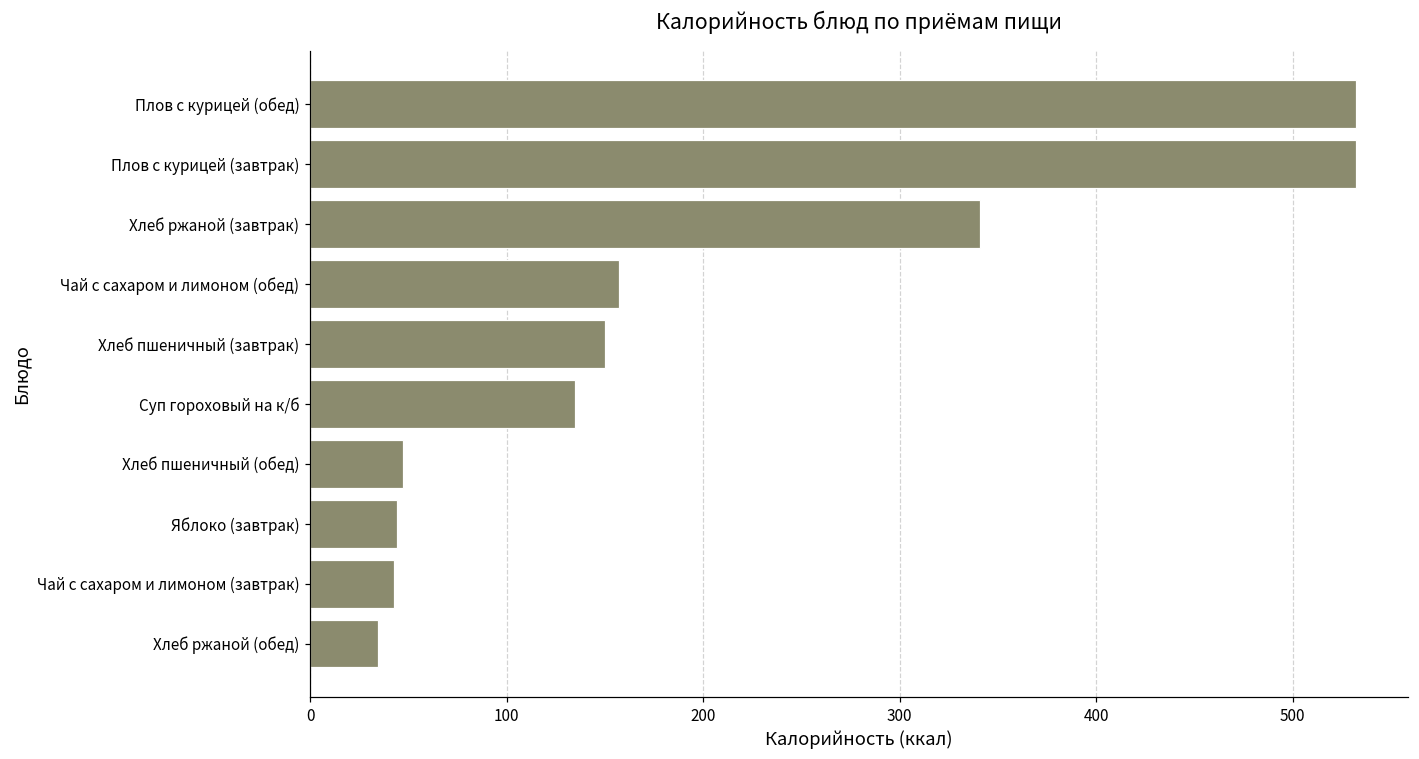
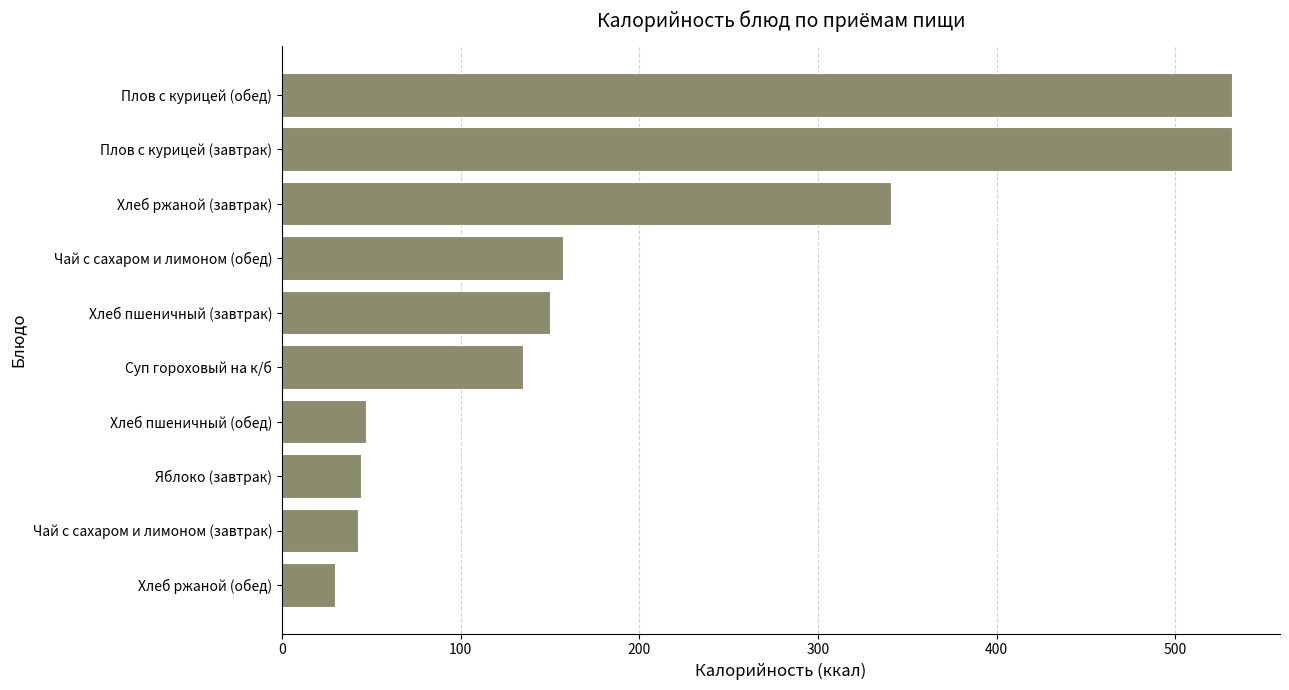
Хлеб ржаной (обед): 35 -> 30
